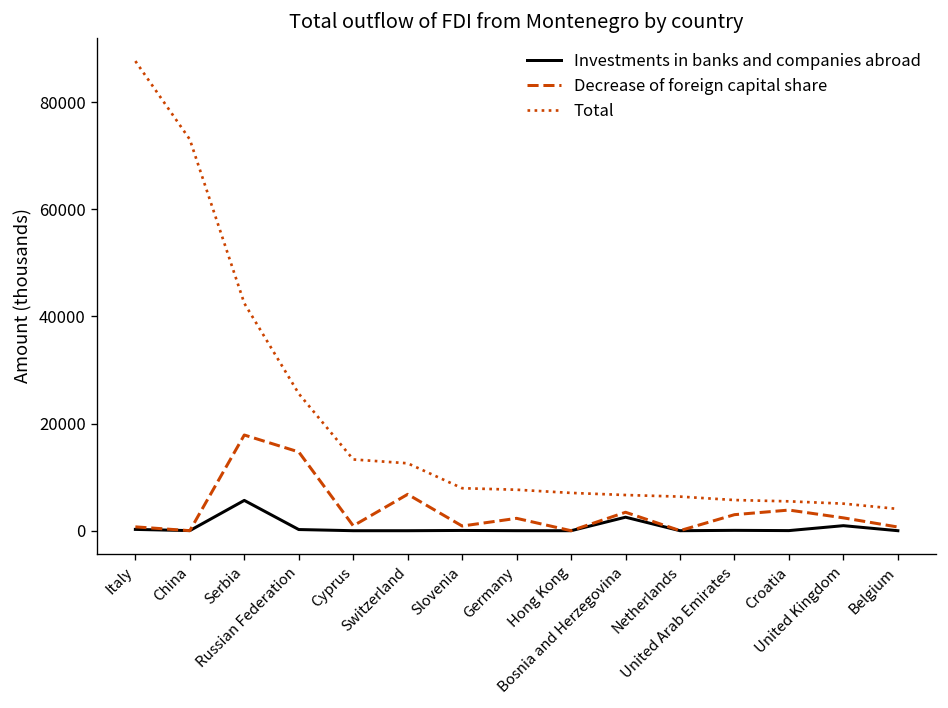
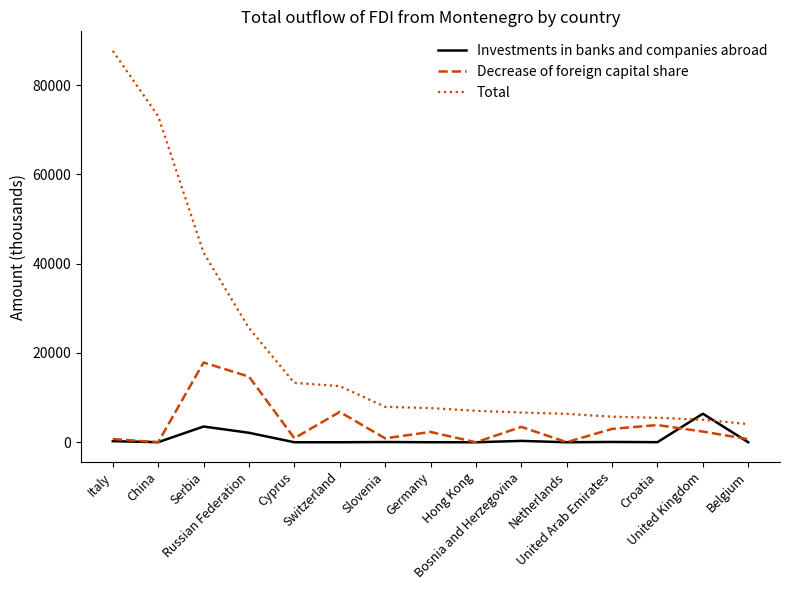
Investments in banks and companies abroad, Serbia: 6000 -> 4000
Investments in banks and companies abroad, Russian Federation: 0 -> 2000
Investments in banks and companies abroad, Bosnia and Herzegovina: 3000 -> 0
Investments in banks and companies abroad, United Kingdom: 1000 -> 6000
